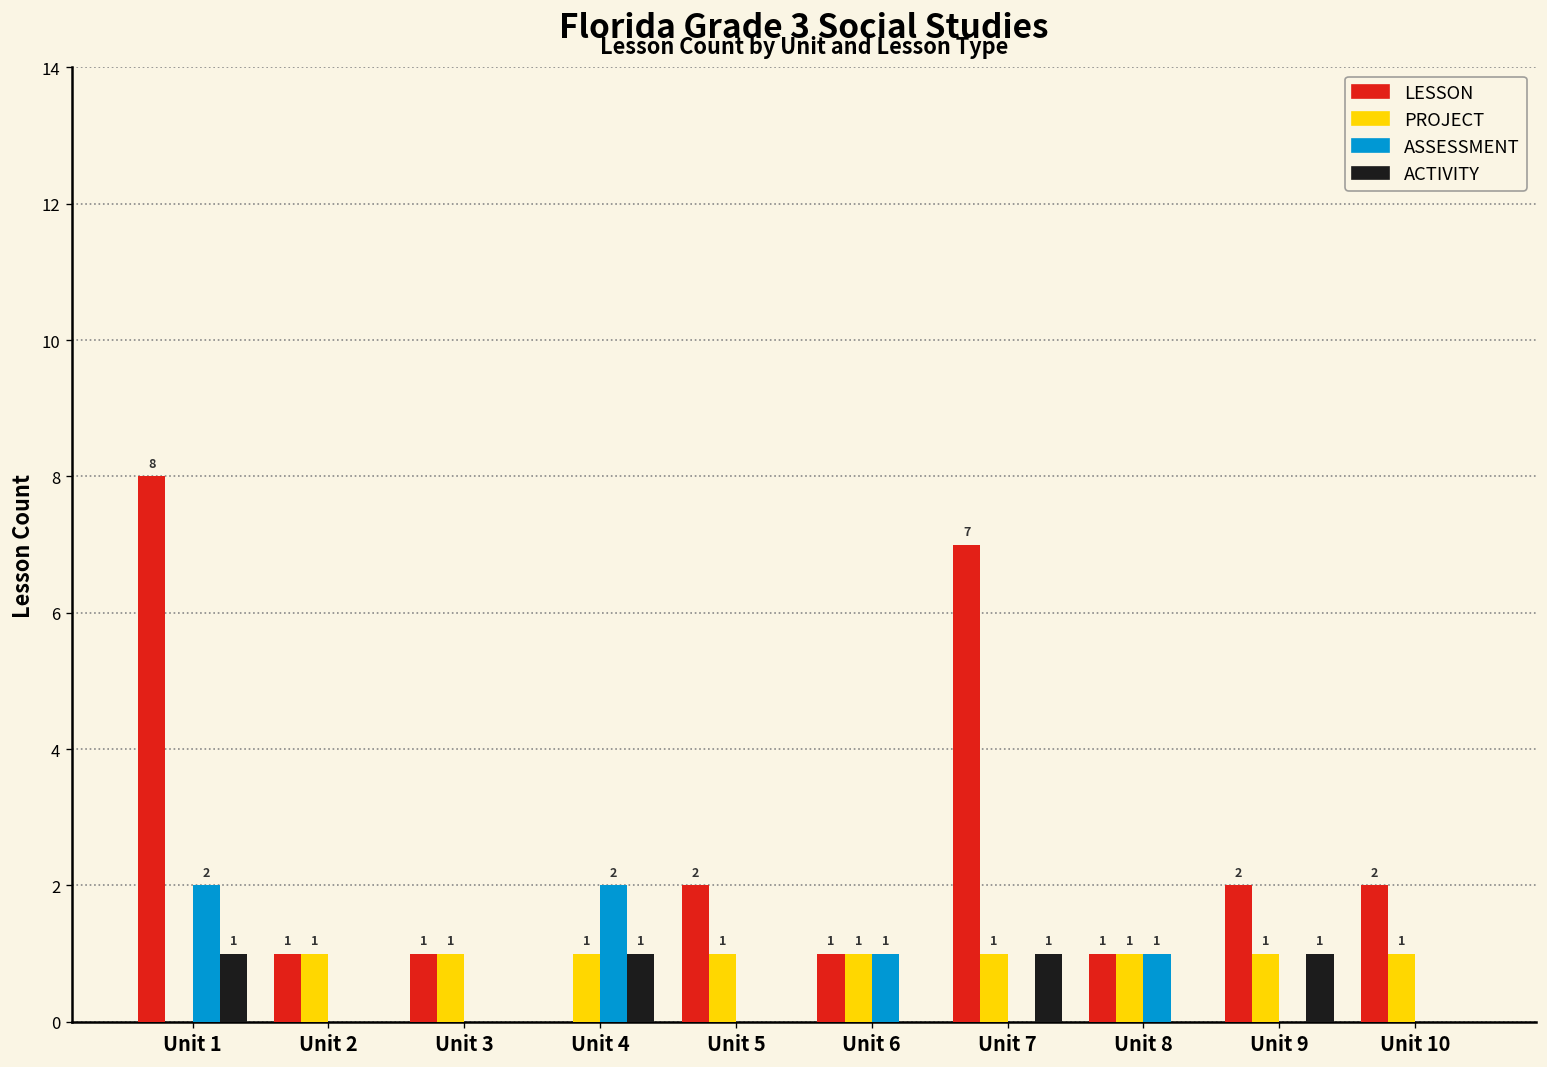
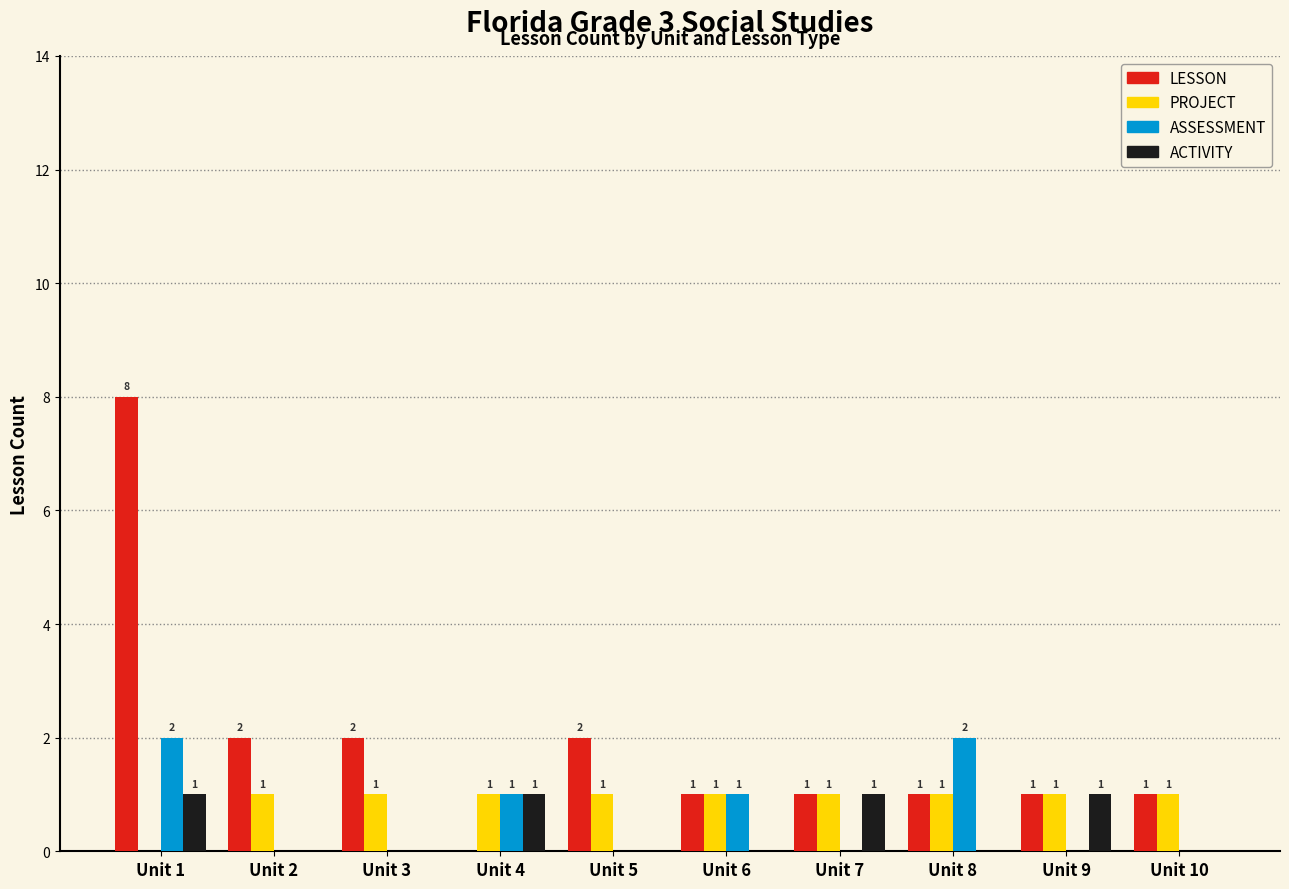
LESSON, Unit 2: 1 -> 2
LESSON, Unit 3: 1 -> 2
ASSESSMENT, Unit 4: 2 -> 1
LESSON, Unit 7: 7 -> 1
ASSESSMENT, Unit 8: 1 -> 2
LESSON, Unit 9: 2 -> 1
LESSON, Unit 10: 2 -> 1
